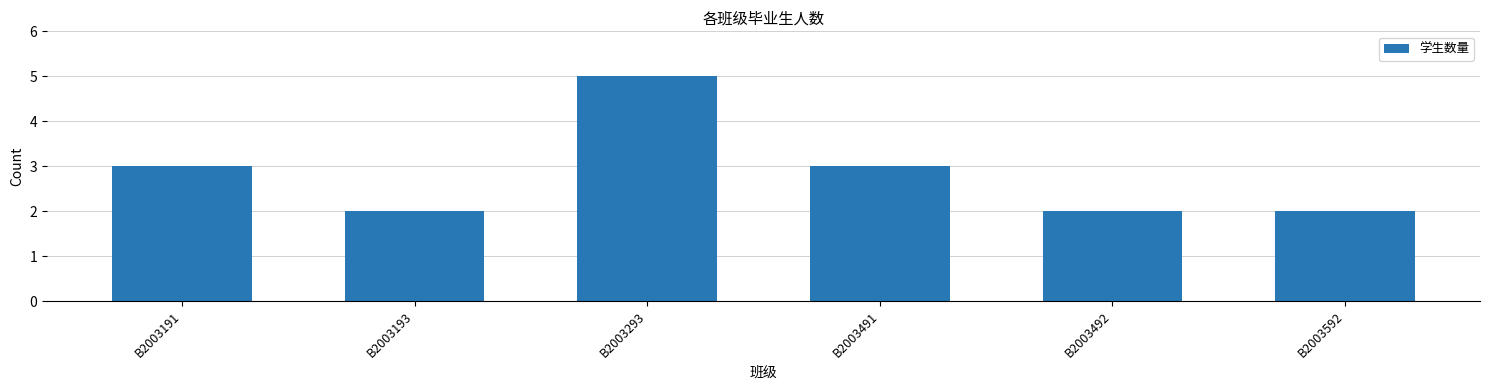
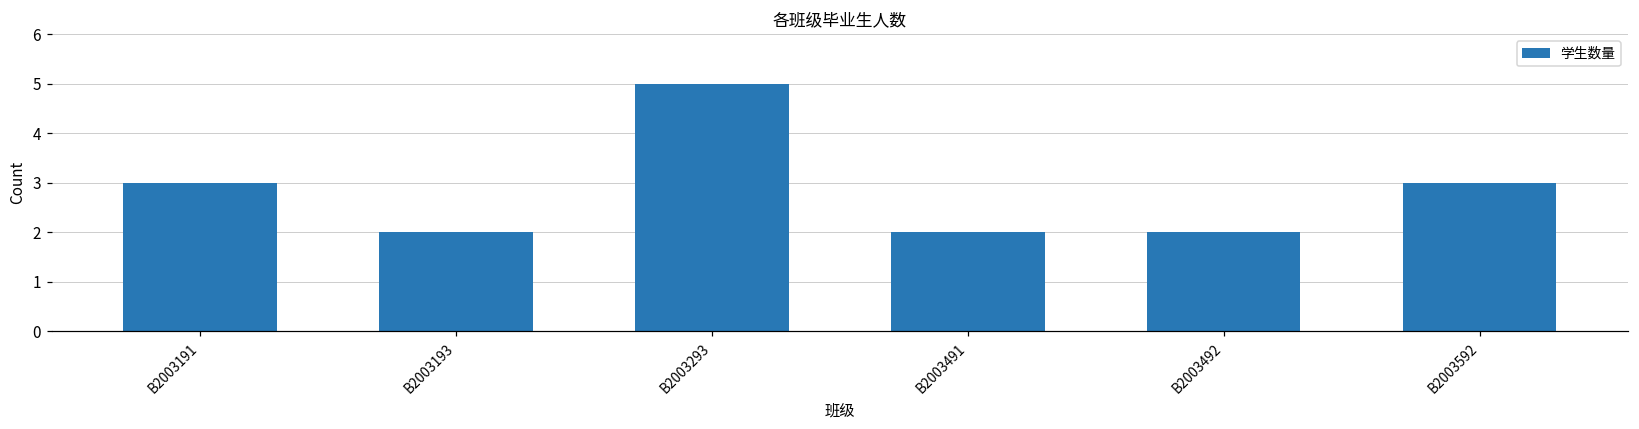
B2003491: 3 -> 2
B2003592: 2 -> 3
